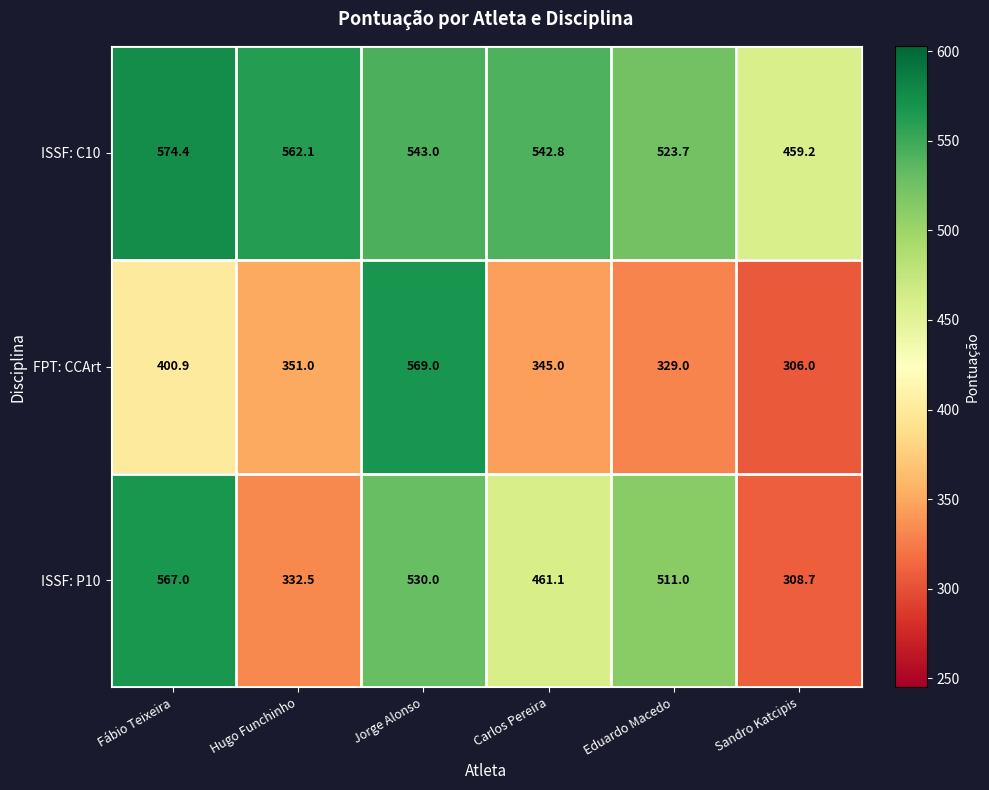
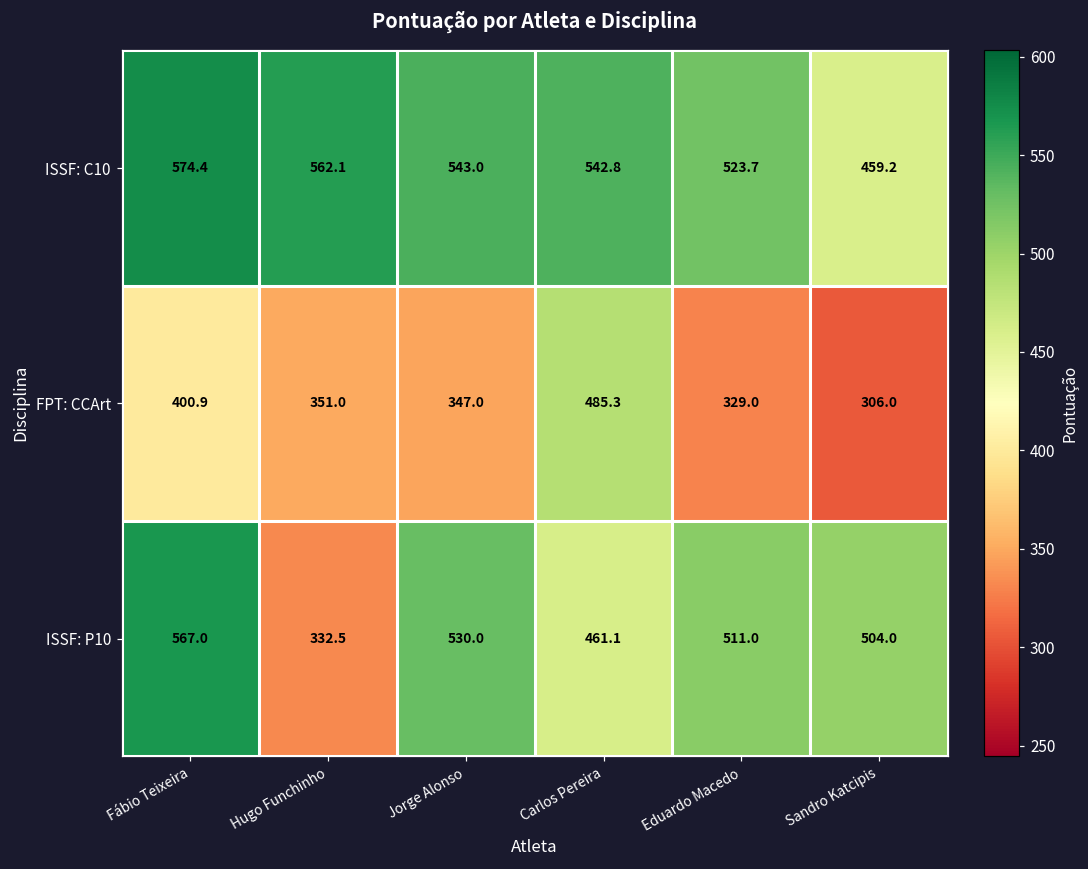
FPT: CCArt, Jorge Alonso: 569.0 -> 347.0
FPT: CCArt, Carlos Pereira: 345.0 -> 485.3
ISSF: P10, Sandro Katcipis: 308.7 -> 504.0
